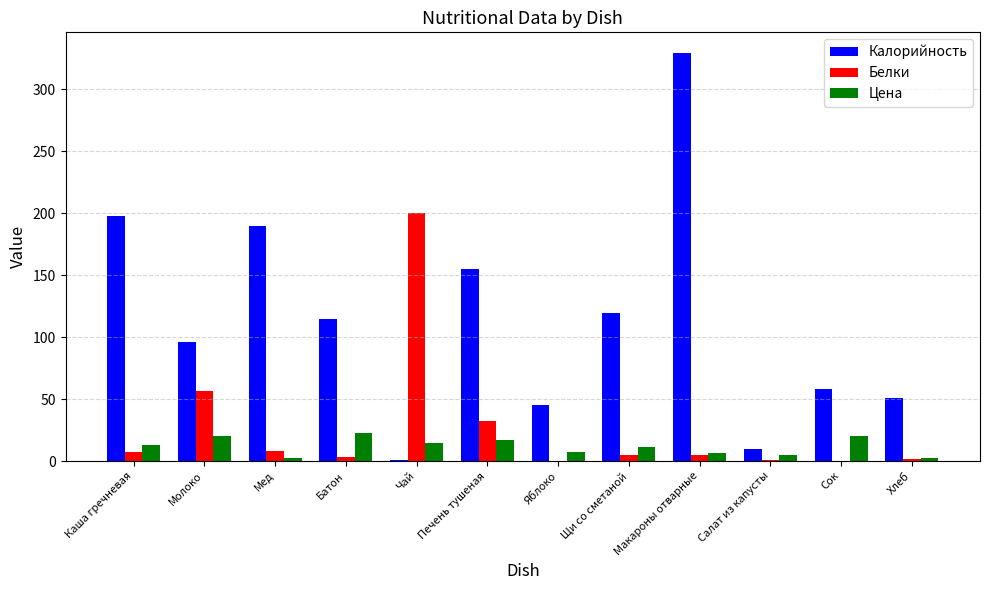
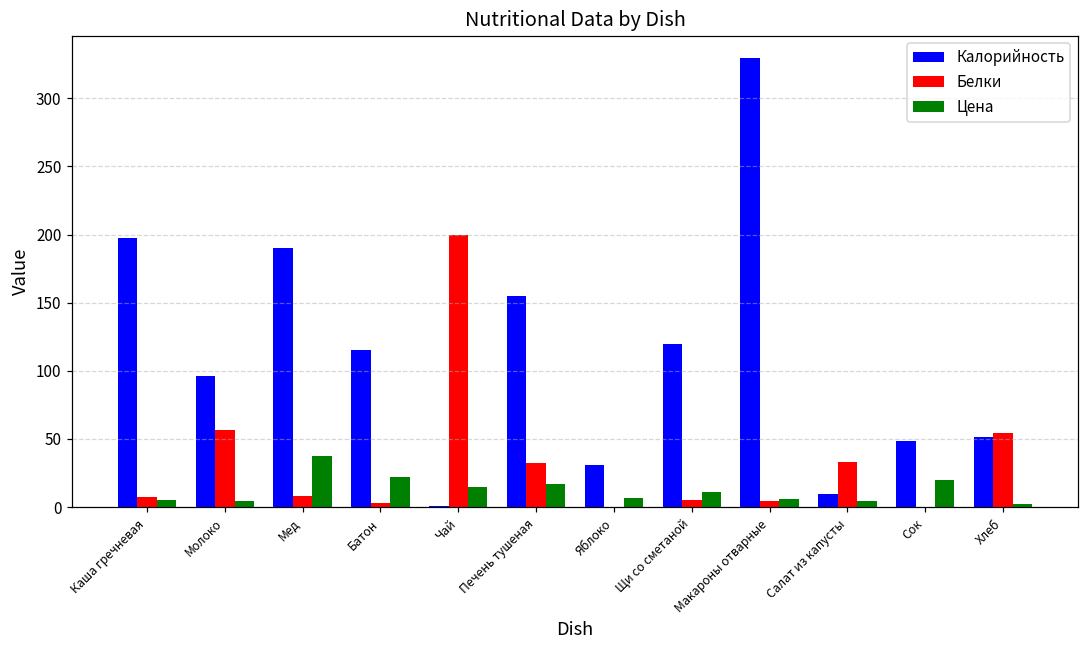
Цена, Каша гречневая: 13 -> 5
Цена, Молоко: 20 -> 4
Цена, Мед: 3 -> 38
Калорийность, Яблоко: 45 -> 31
Белки, Салат из капусты: 1 -> 33
Калорийность, Сок: 58 -> 49
Белки, Хлеб: 2 -> 55
